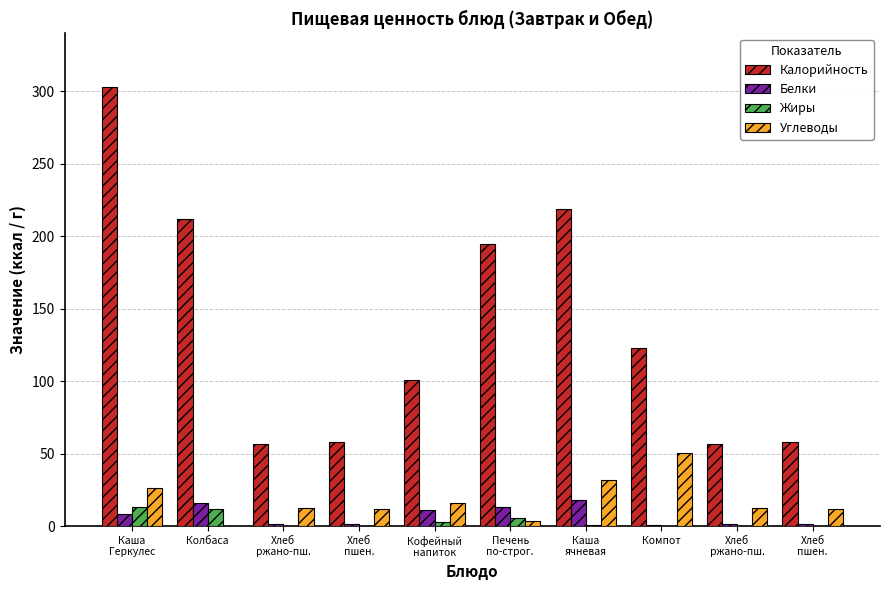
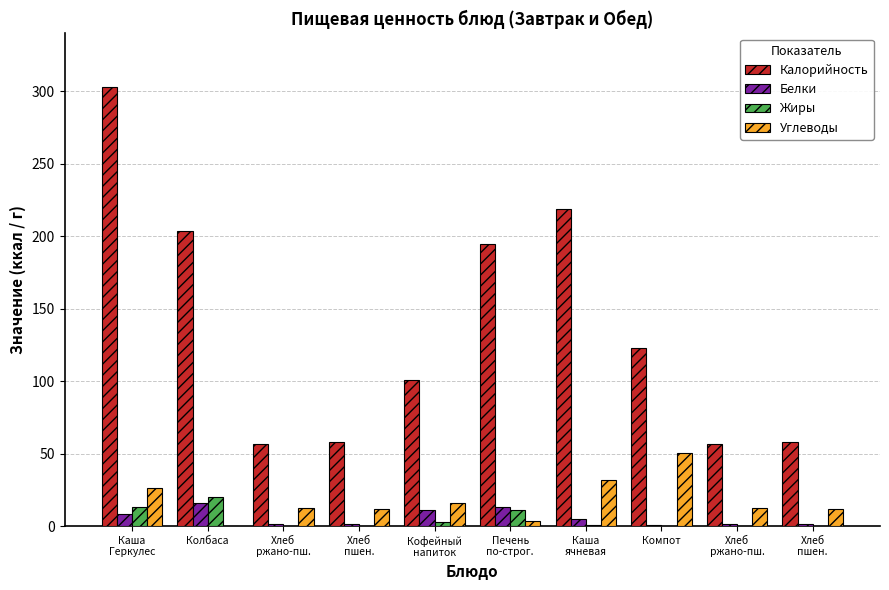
Калорийность, Колбаса: 212 -> 204
Жиры, Колбаса: 12 -> 20
Жиры, Печень по-строг.: 6 -> 11
Белки, Каша ячневая: 18 -> 5
